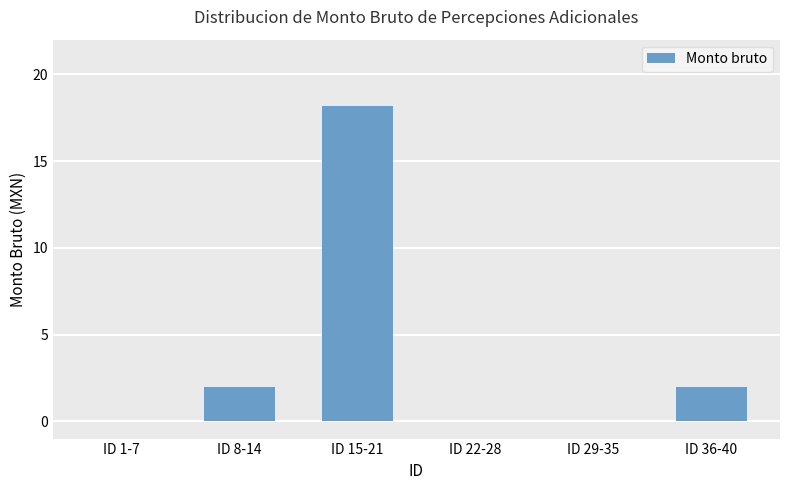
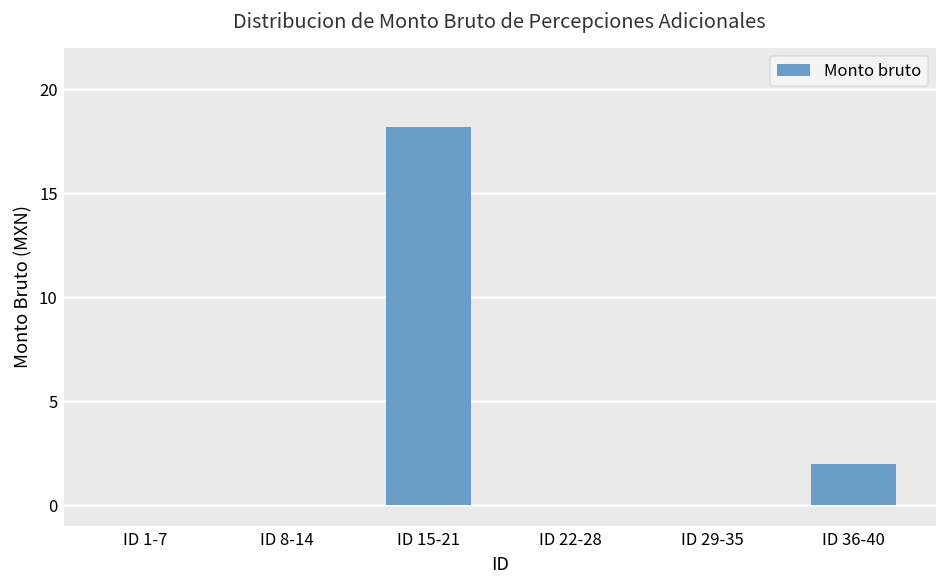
ID 8-14: 2 -> 0
